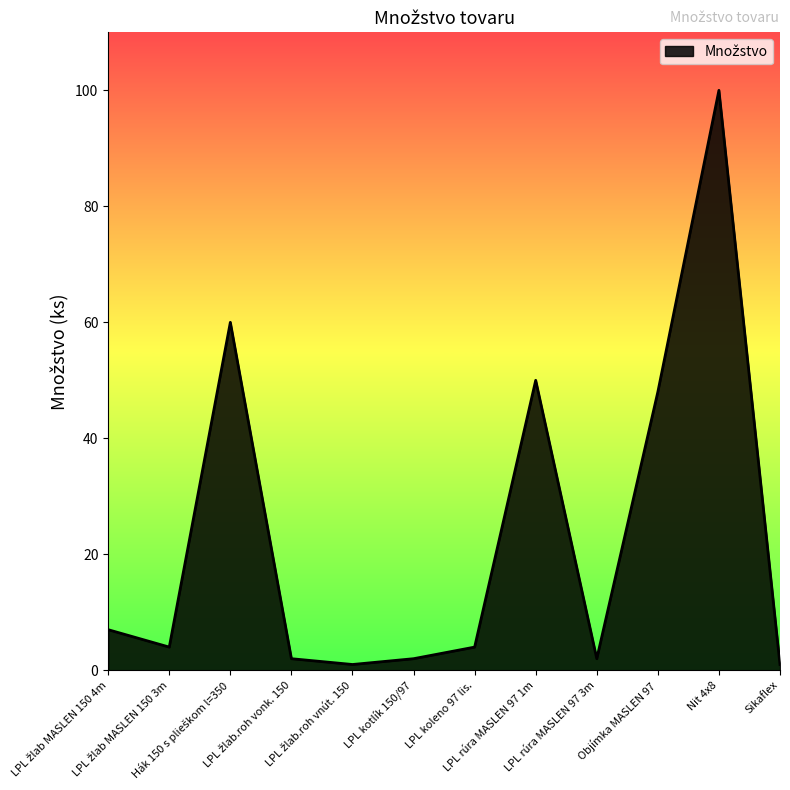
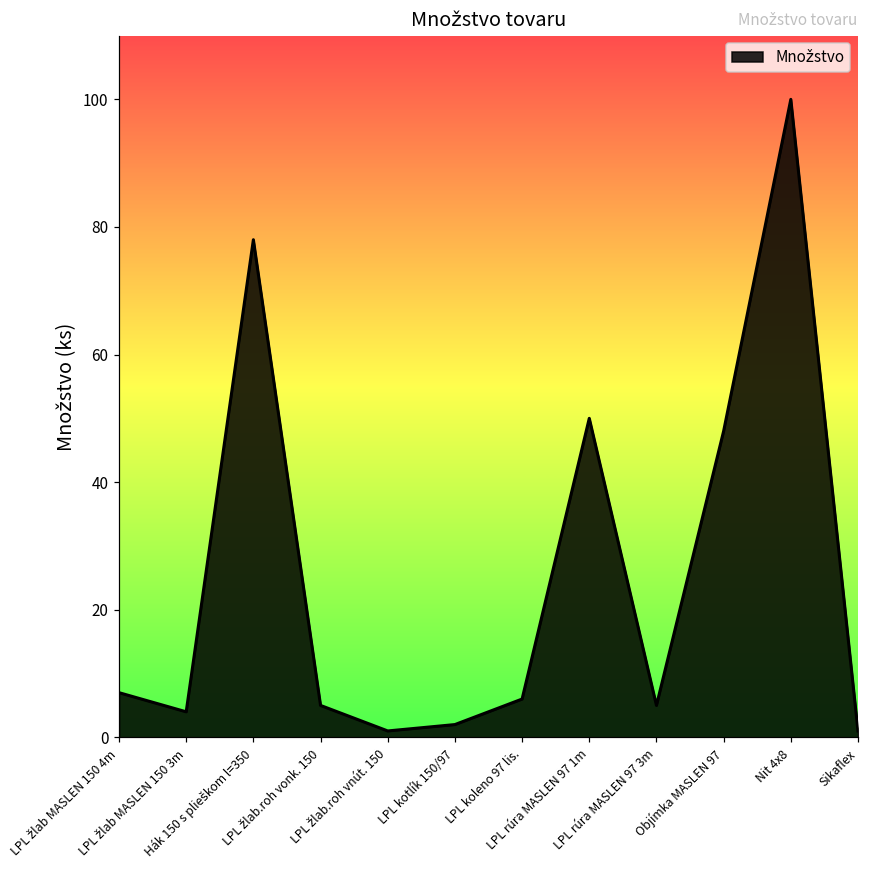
Hák 150 s plieškom l=350: 60 -> 78
LPL žlab.roh vonk. 150: 2 -> 5
LPL koleno 97 lis.: 4 -> 6
LPL rúra MASLEN 97 3m: 2 -> 5
